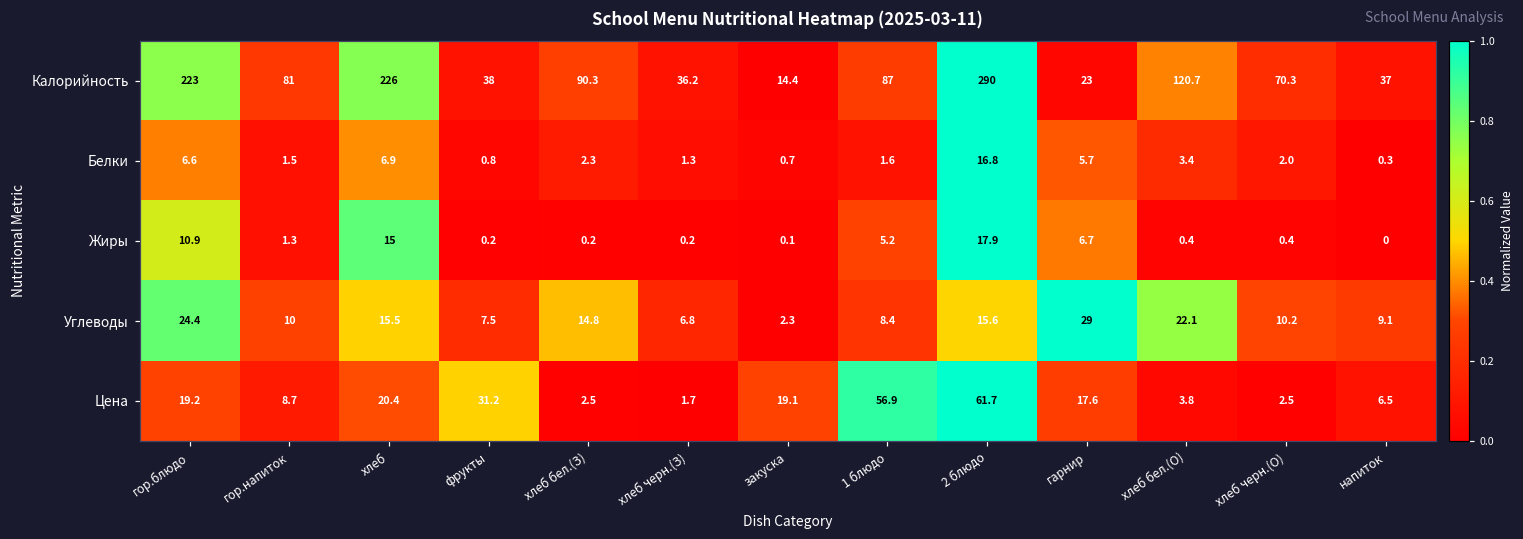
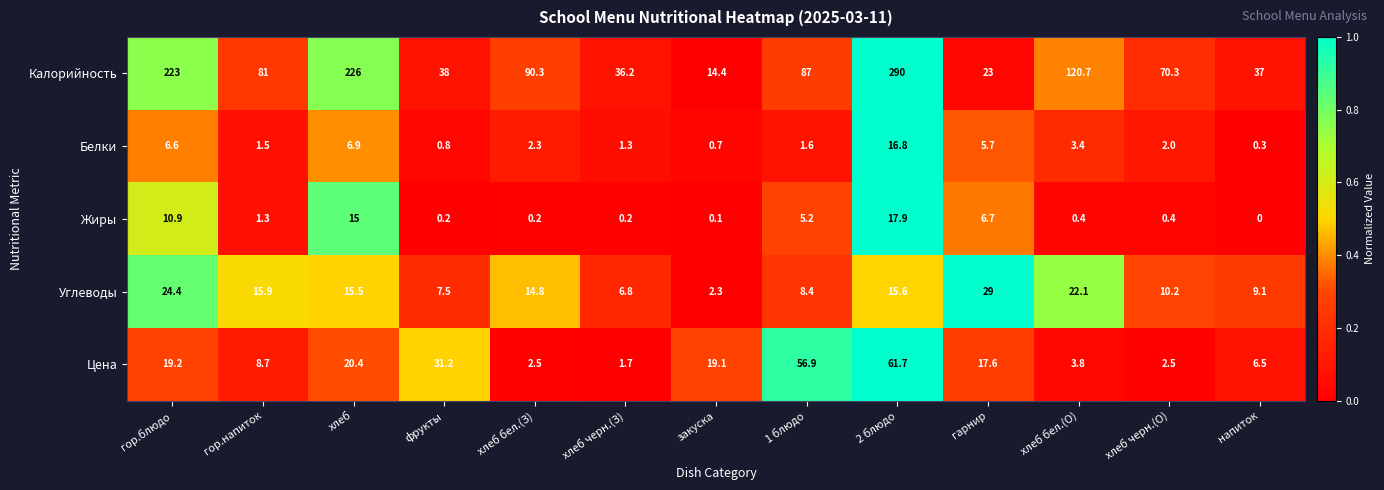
Углеводы, гор.напиток: 10 -> 15.9
